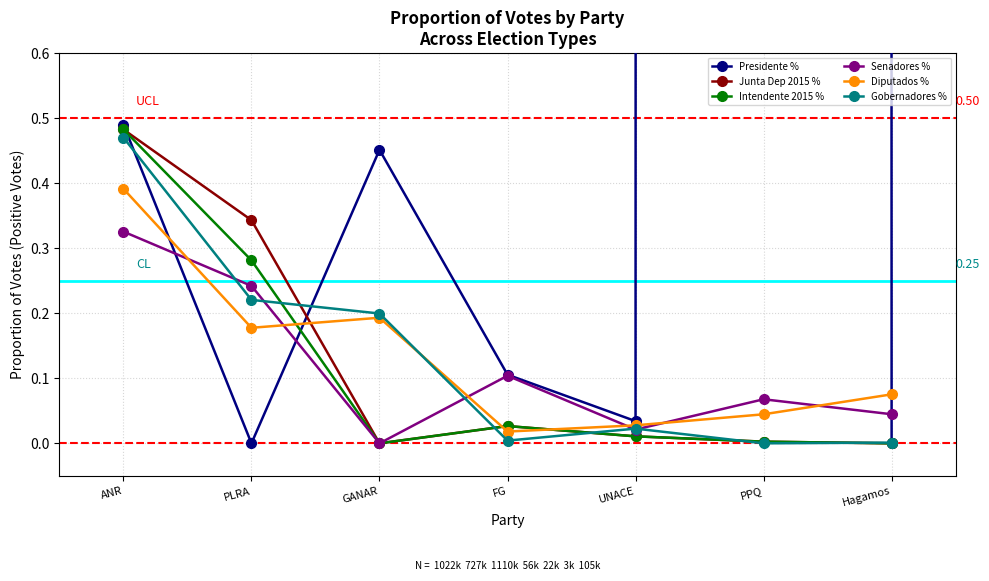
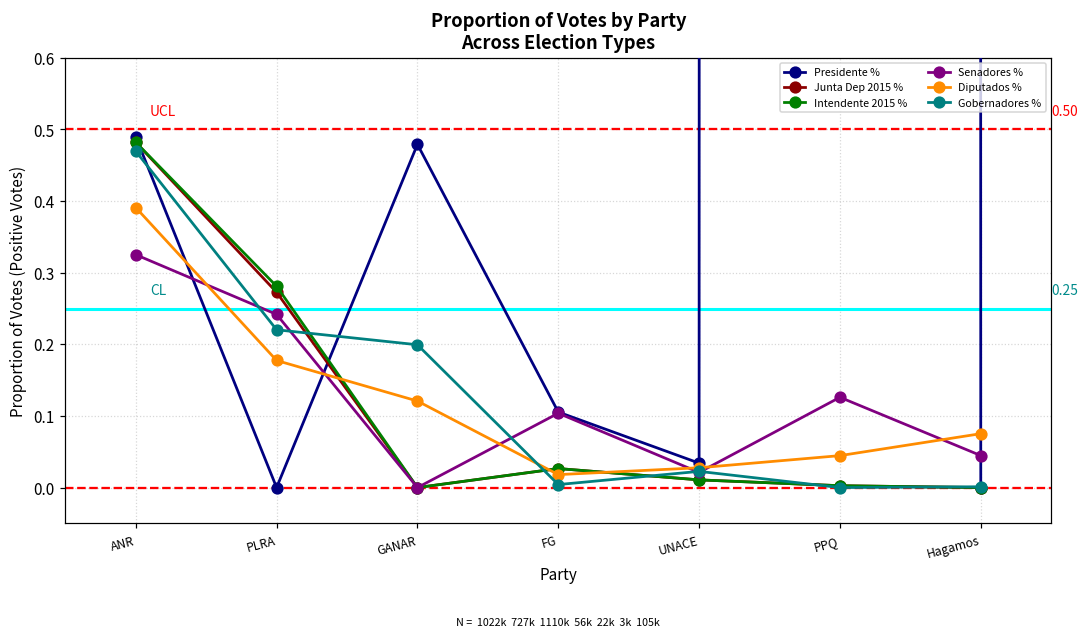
Junta Dep 2015 %, PLRA: 0.34 -> 0.27
Presidente %, GANAR: 0.45 -> 0.48
Diputados %, GANAR: 0.19 -> 0.12
Senadores %, PPQ: 0.07 -> 0.13
